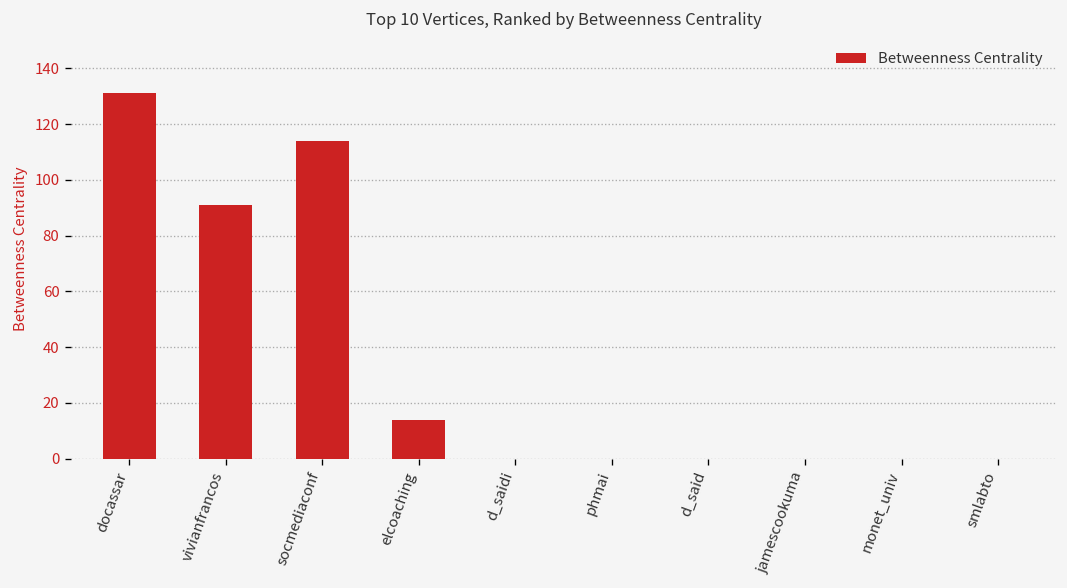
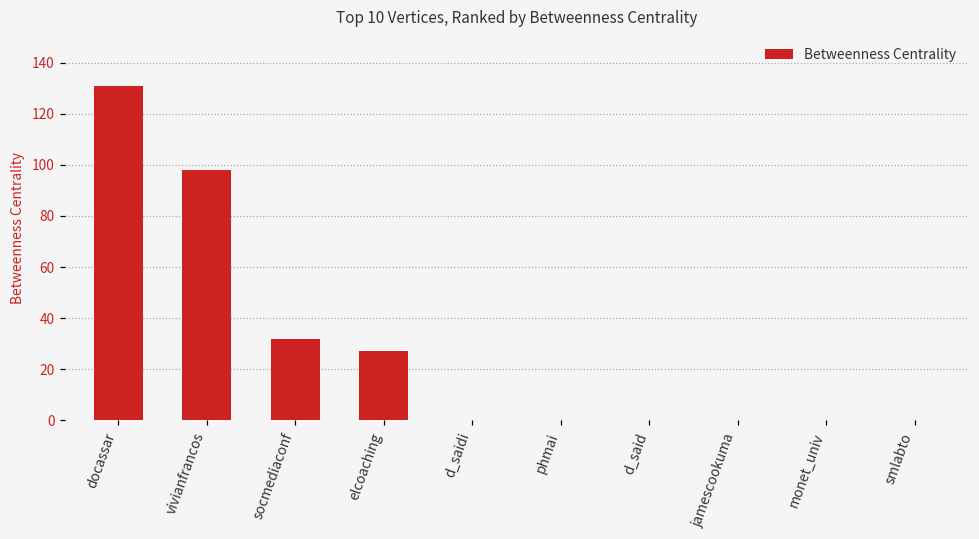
vivianfrancos: 91 -> 98
socmediaconf: 114 -> 32
elcoaching: 14 -> 27
